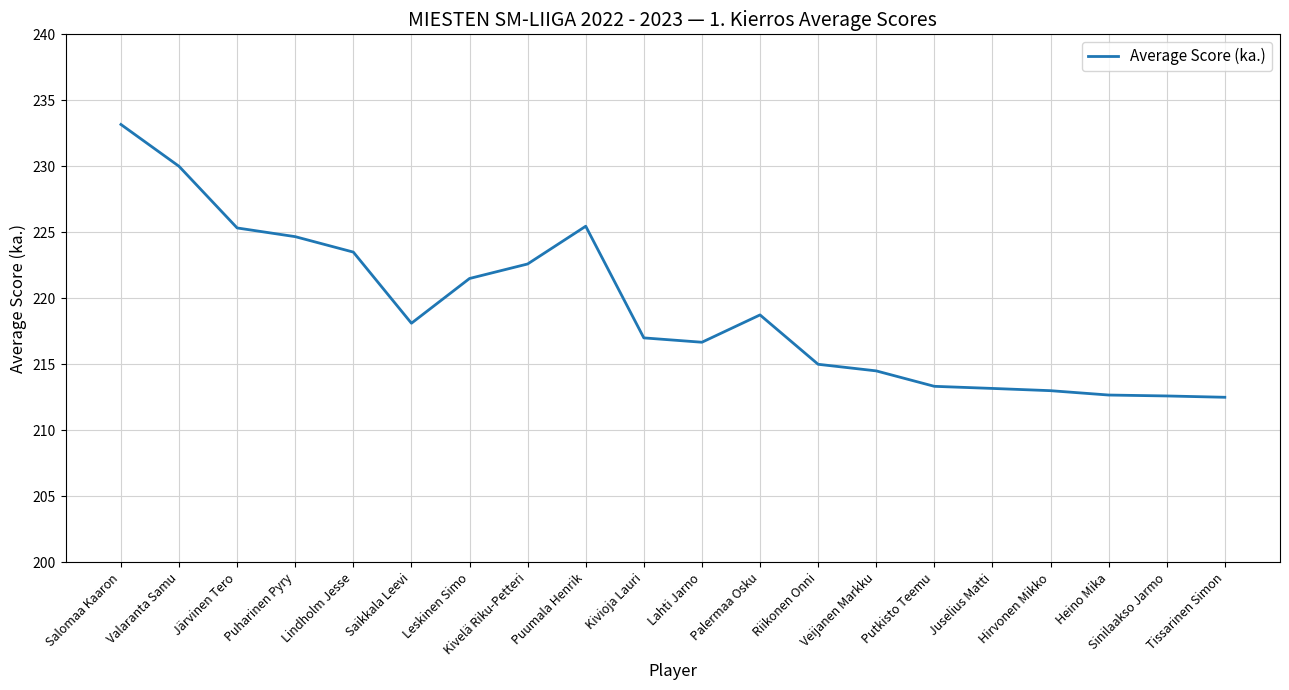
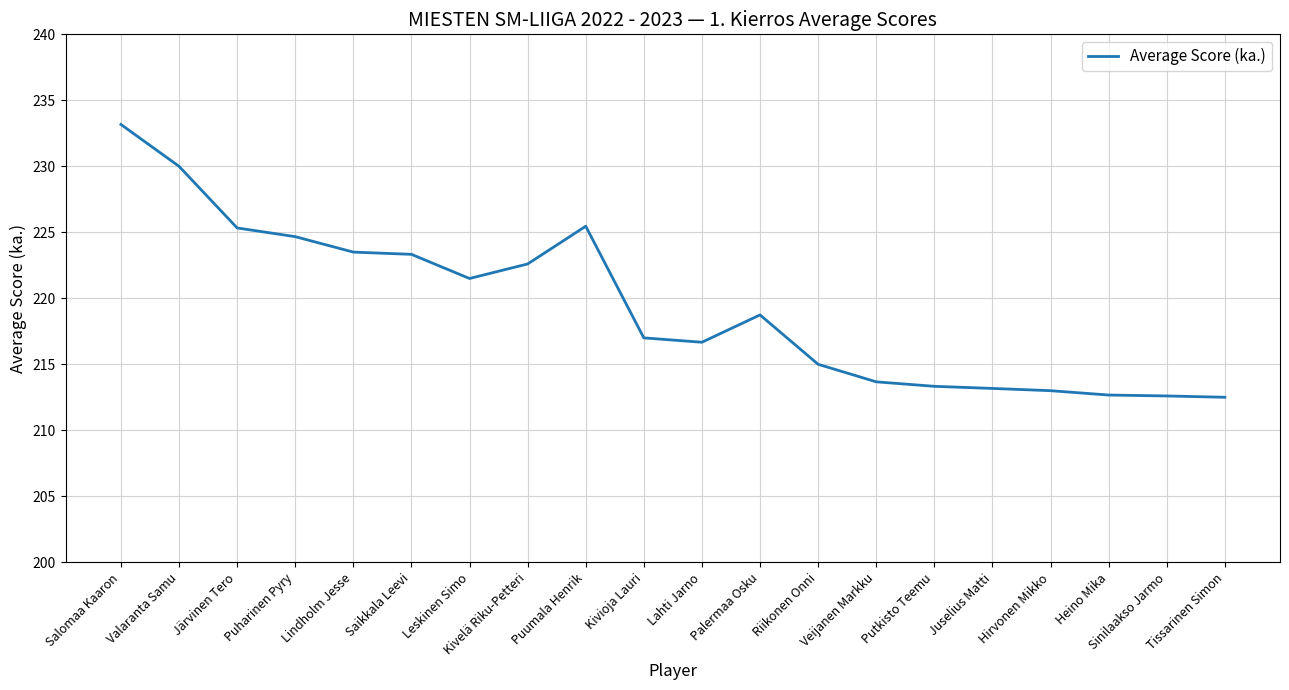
Saikkala Leevi: 218.1 -> 223.3
Veijanen Markku: 214.5 -> 213.7
